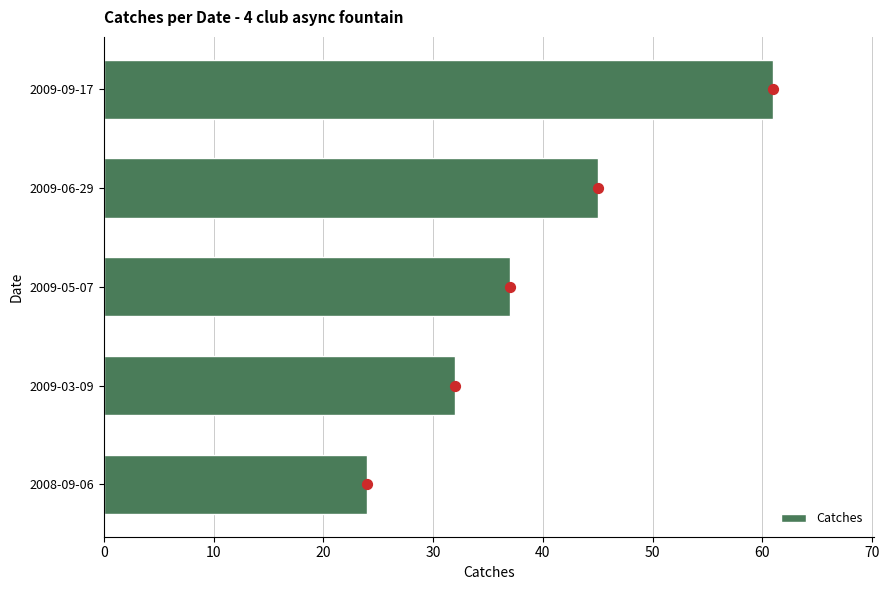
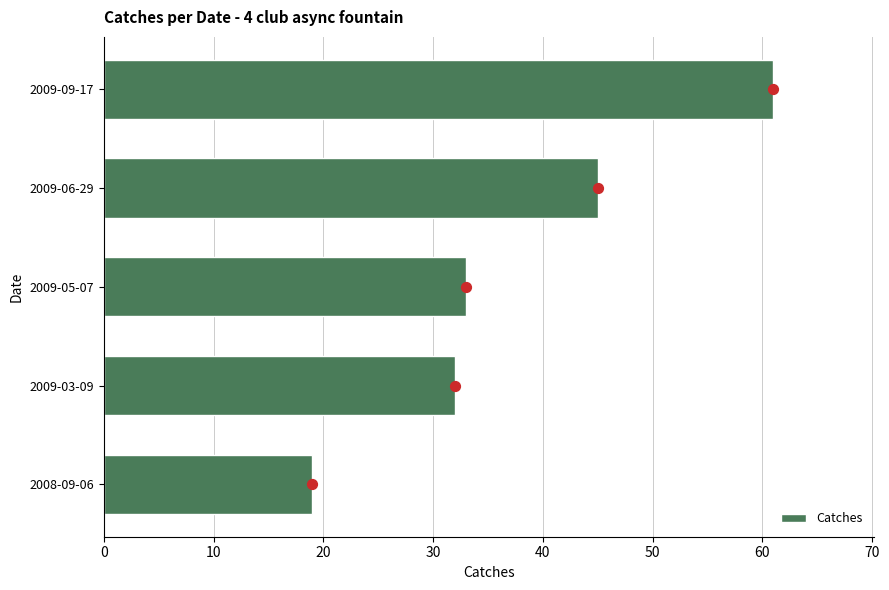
2009-05-07: 37 -> 33
2008-09-06: 24 -> 19
